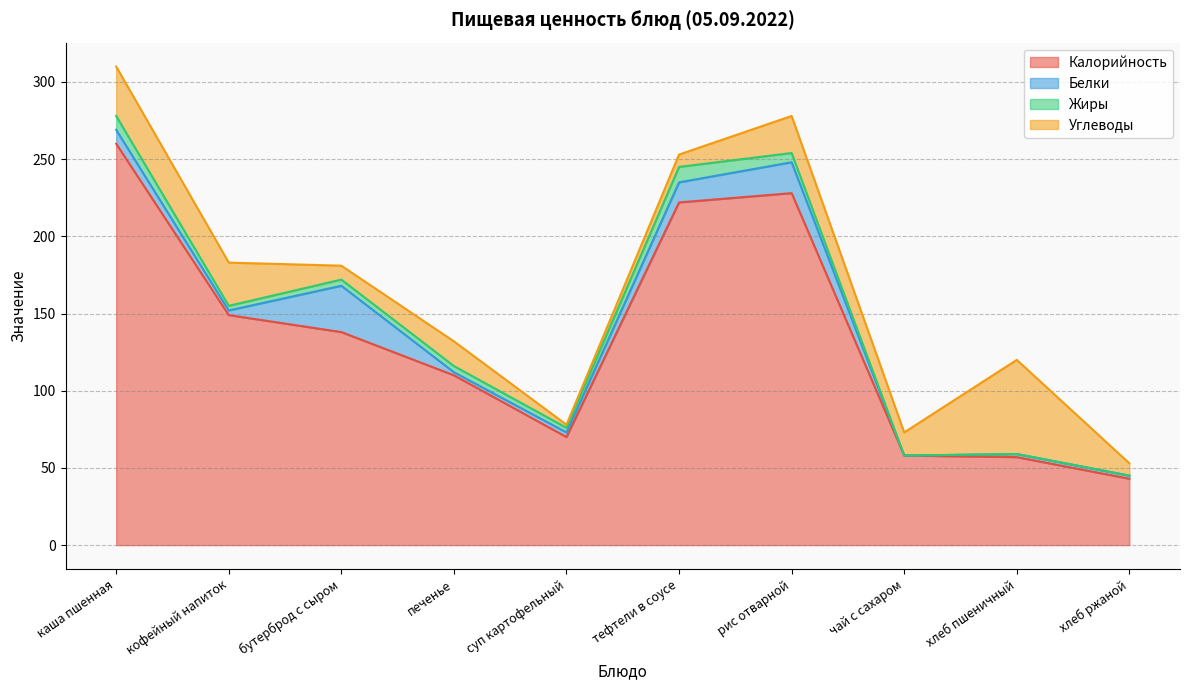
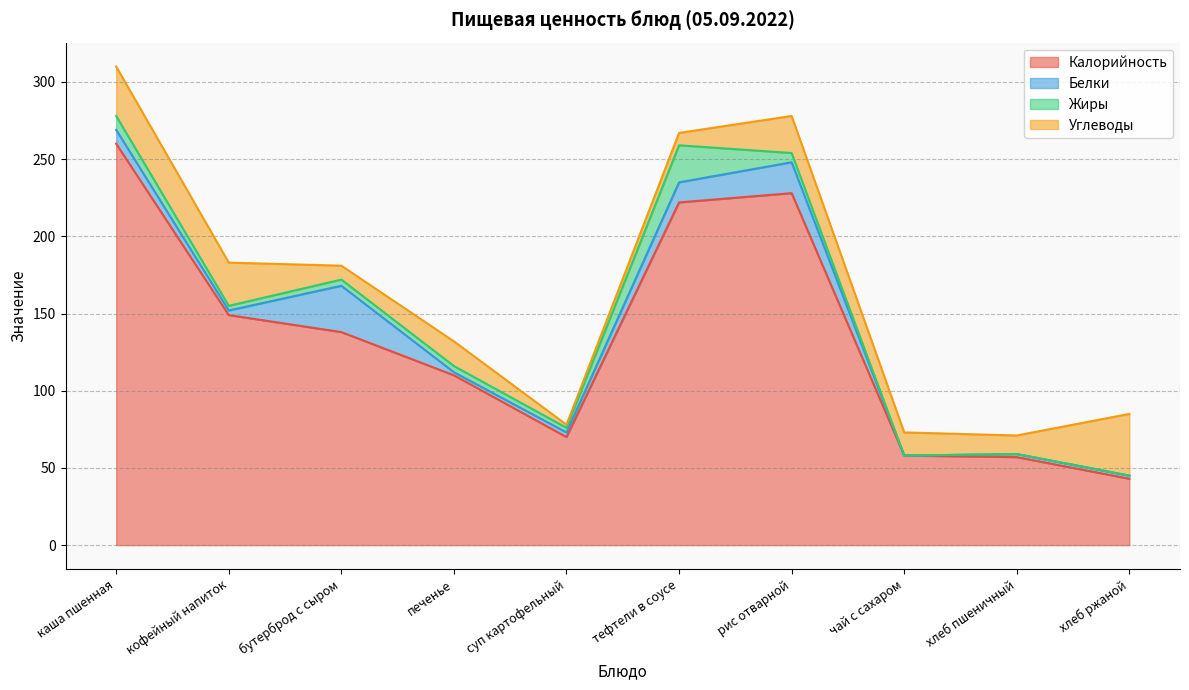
Жиры, тефтели в соусе: 10 -> 24
Углеводы, хлеб пшеничный: 61 -> 12
Углеводы, хлеб ржаной: 8 -> 40
